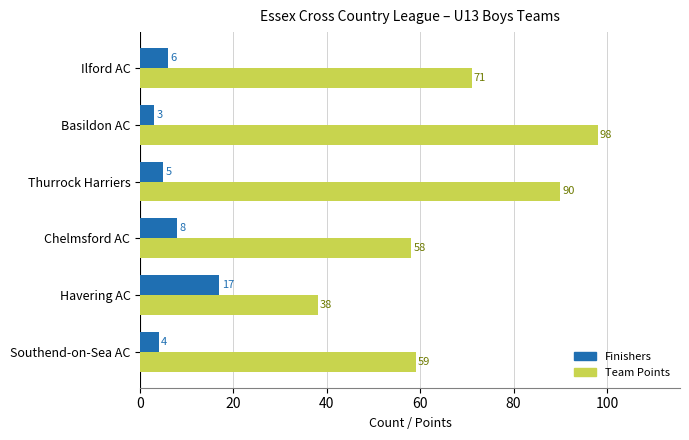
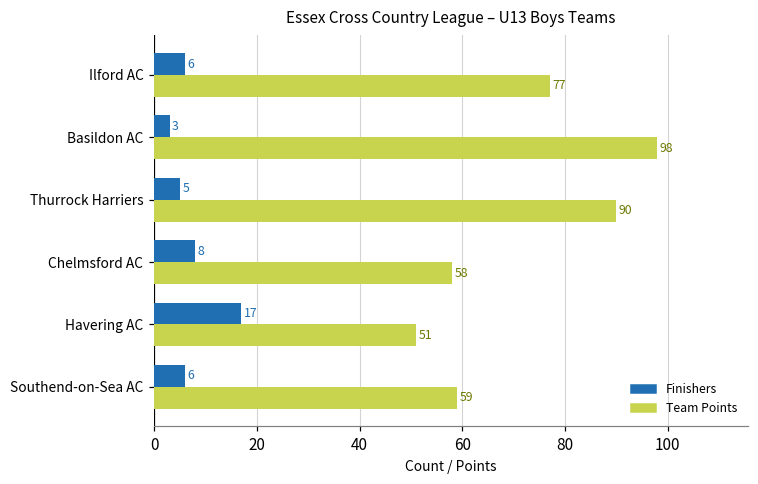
Team Points, Ilford AC: 71 -> 77
Team Points, Havering AC: 38 -> 51
Finishers, Southend-on-Sea AC: 4 -> 6
